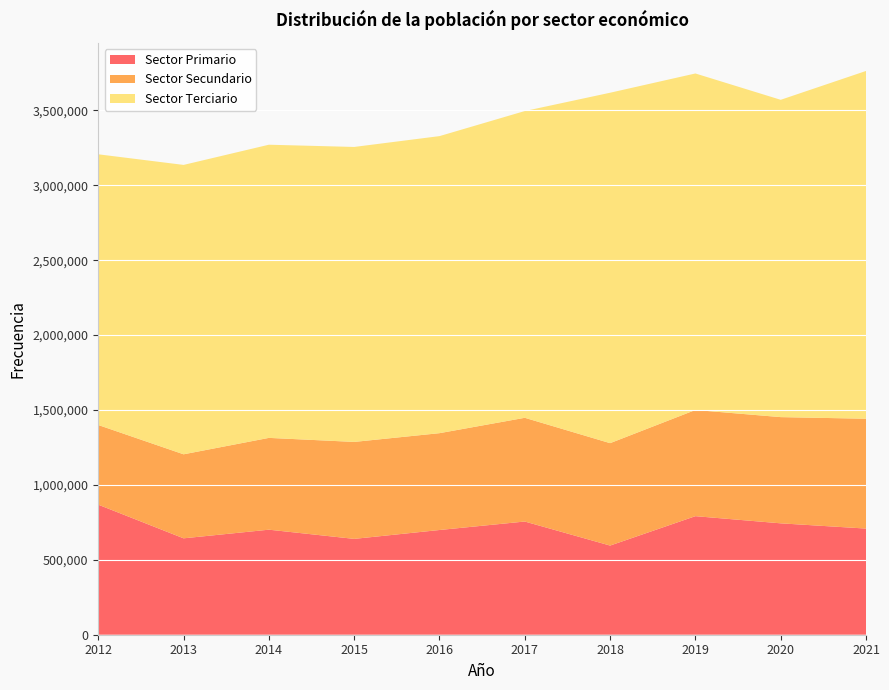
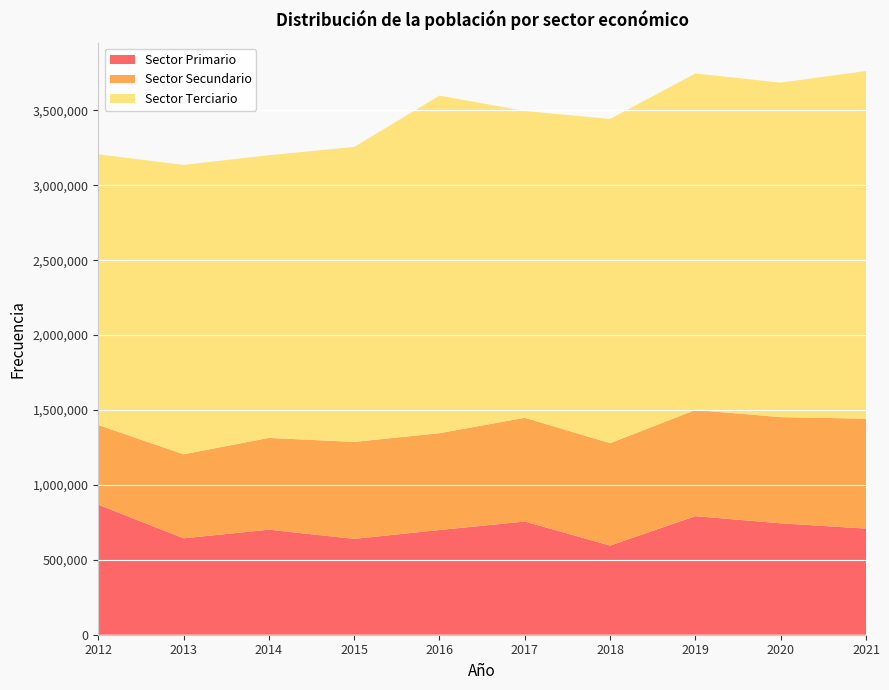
Sector Terciario, 2014: 1,960,000 -> 1,890,000
Sector Terciario, 2016: 1,980,000 -> 2,250,000
Sector Terciario, 2018: 2,340,000 -> 2,160,000
Sector Terciario, 2020: 2,120,000 -> 2,230,000
